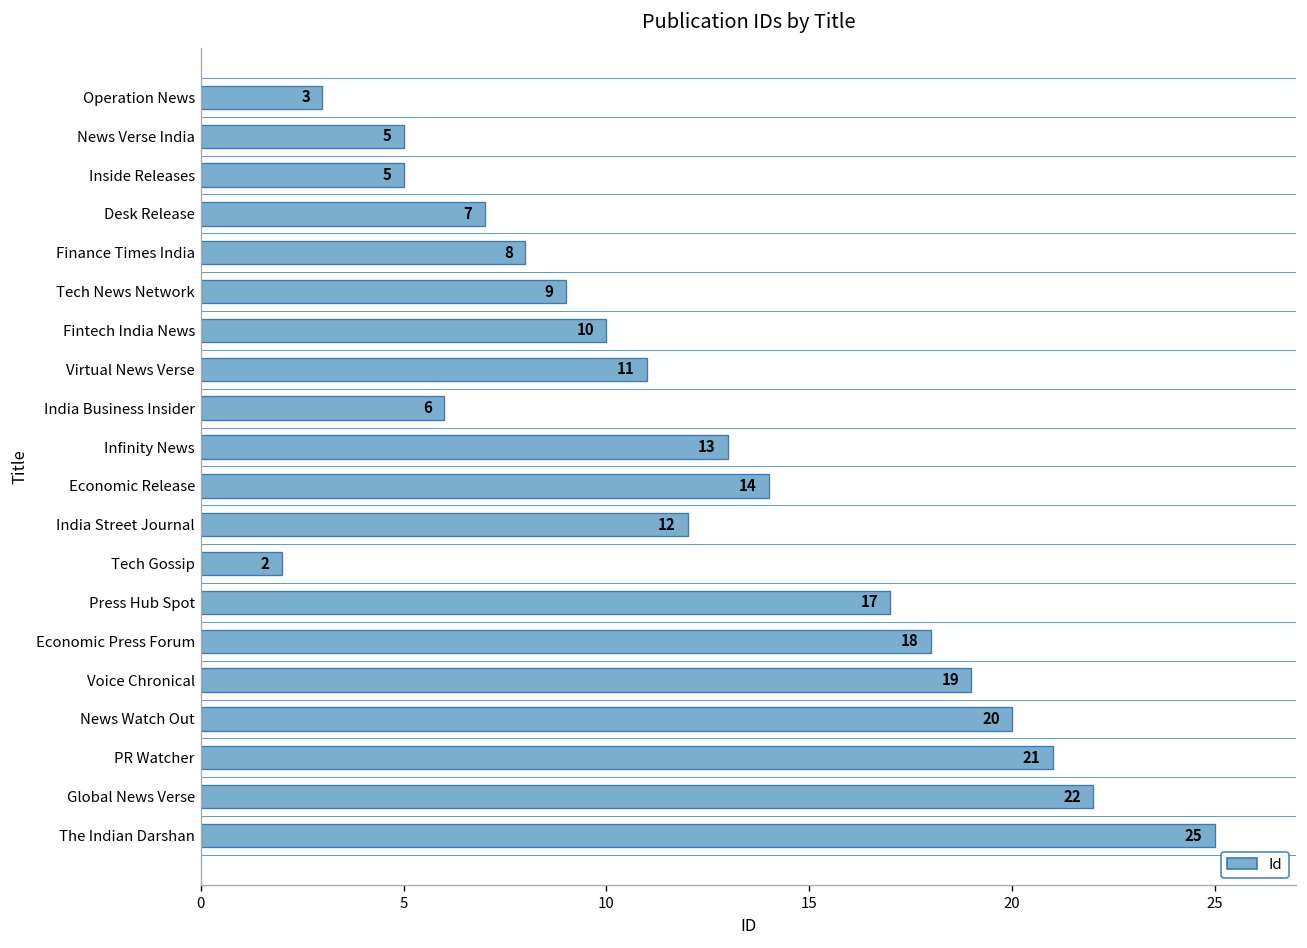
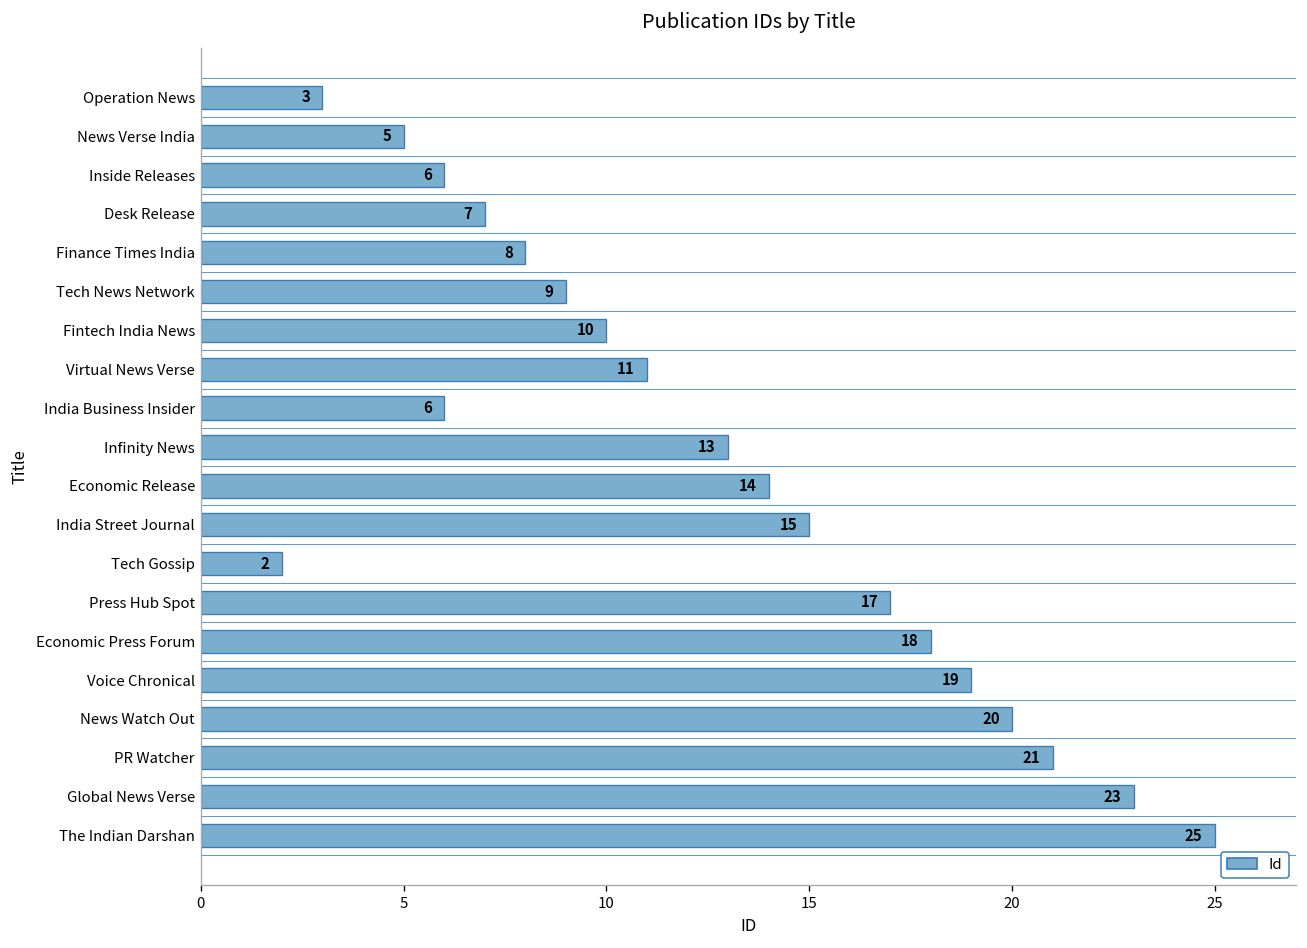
Inside Releases: 5 -> 6
India Street Journal: 12 -> 15
Global News Verse: 22 -> 23
